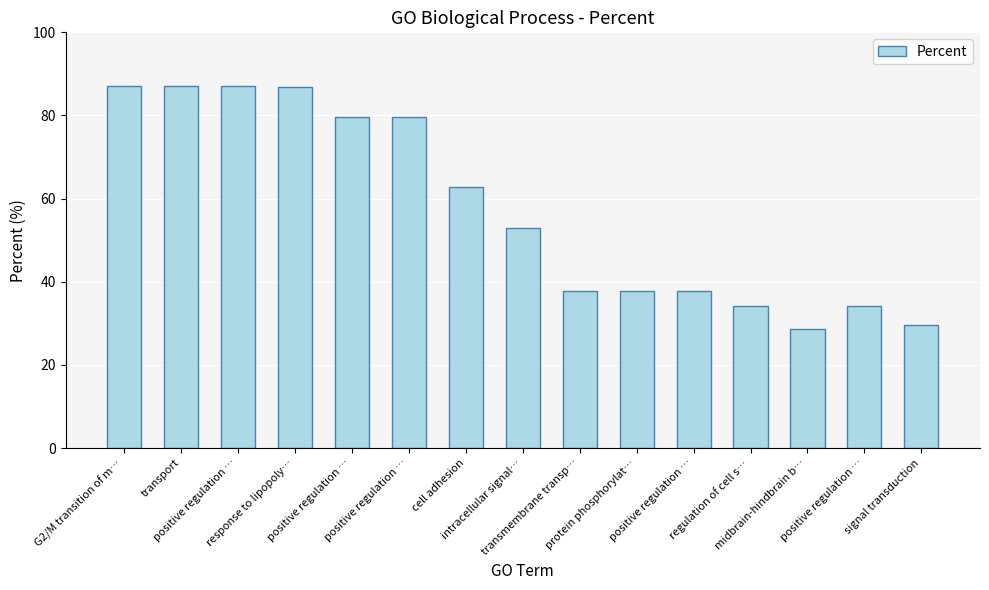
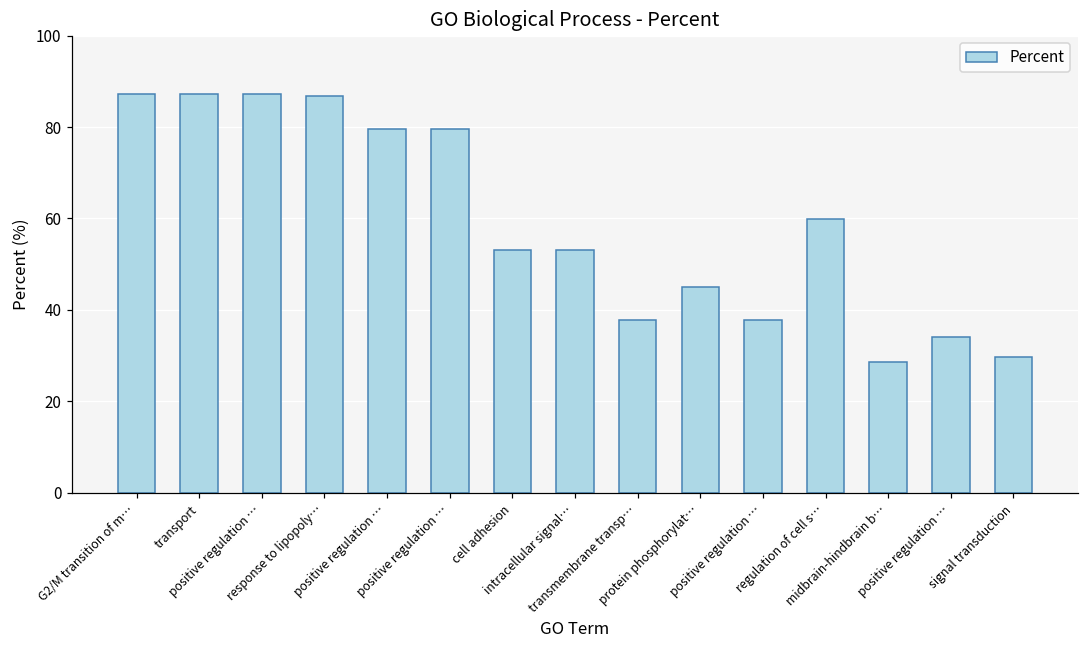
cell adhesion: 63 -> 53
protein phosphorylat…: 38 -> 45
regulation of cell s…: 34 -> 60
